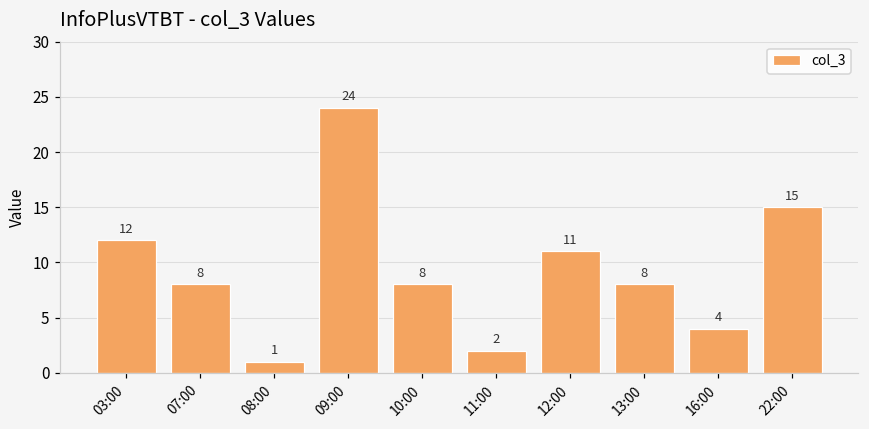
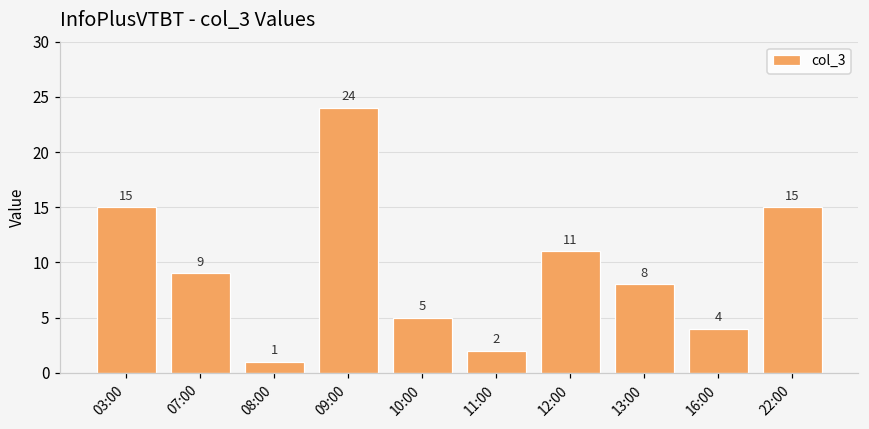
03:00: 12 -> 15
07:00: 8 -> 9
10:00: 8 -> 5
